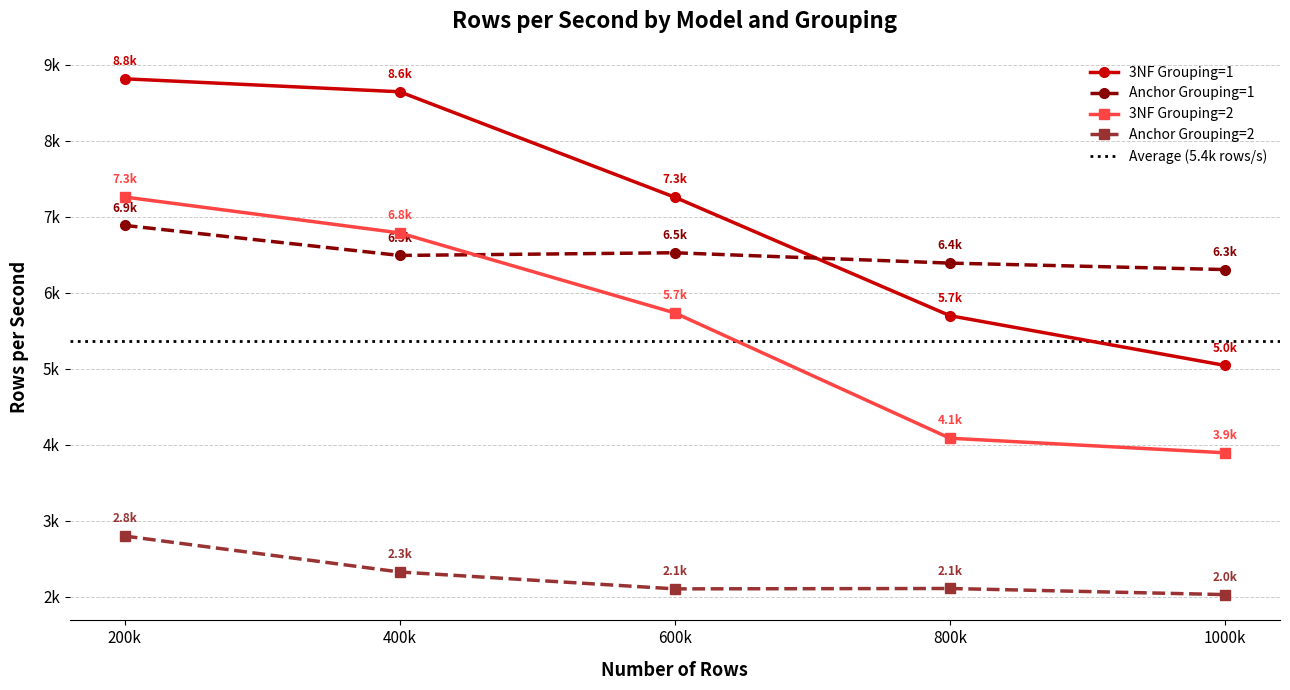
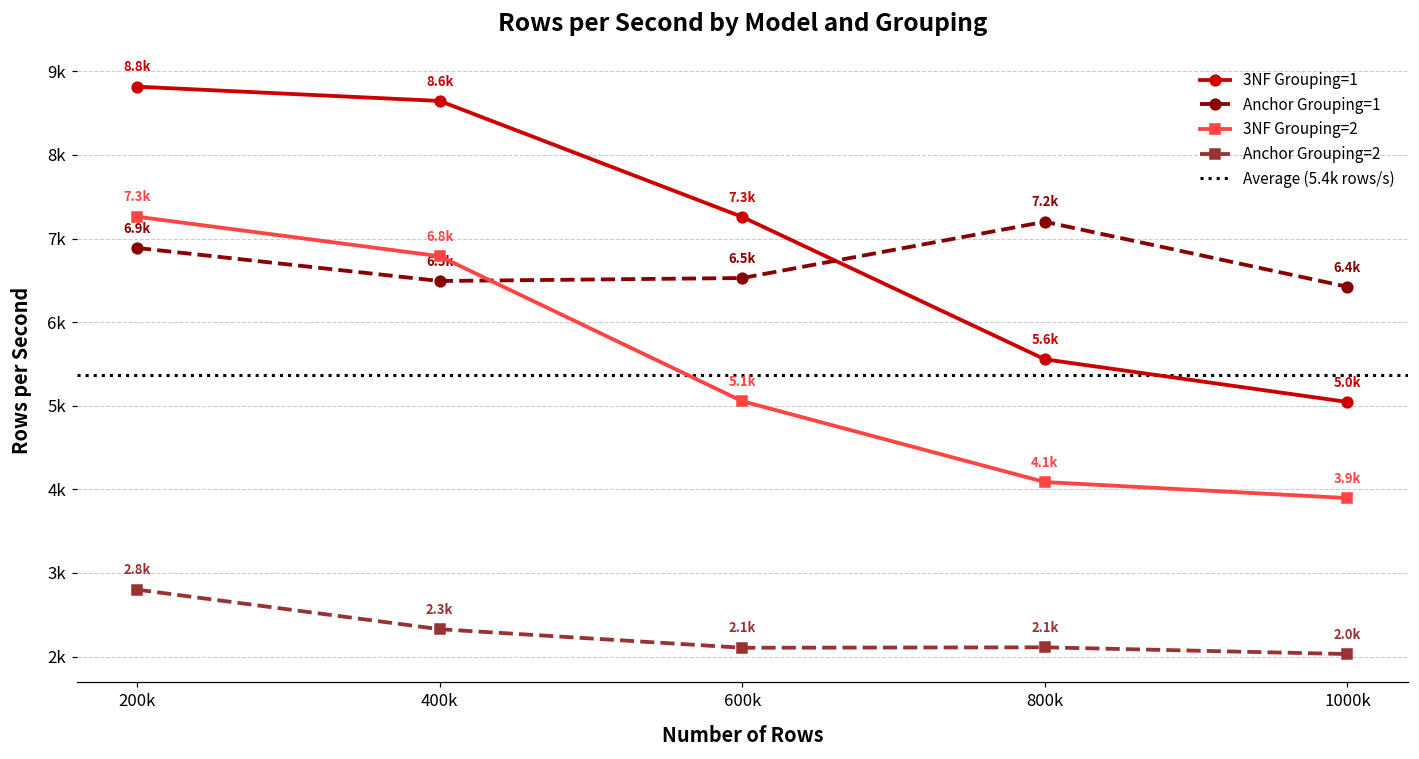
3NF Grouping=2, 600k: 5.7k -> 5.1k
3NF Grouping=1, 800k: 5.7k -> 5.6k
Anchor Grouping=1, 800k: 6.4k -> 7.2k
Anchor Grouping=1, 1000k: 6.3k -> 6.4k
